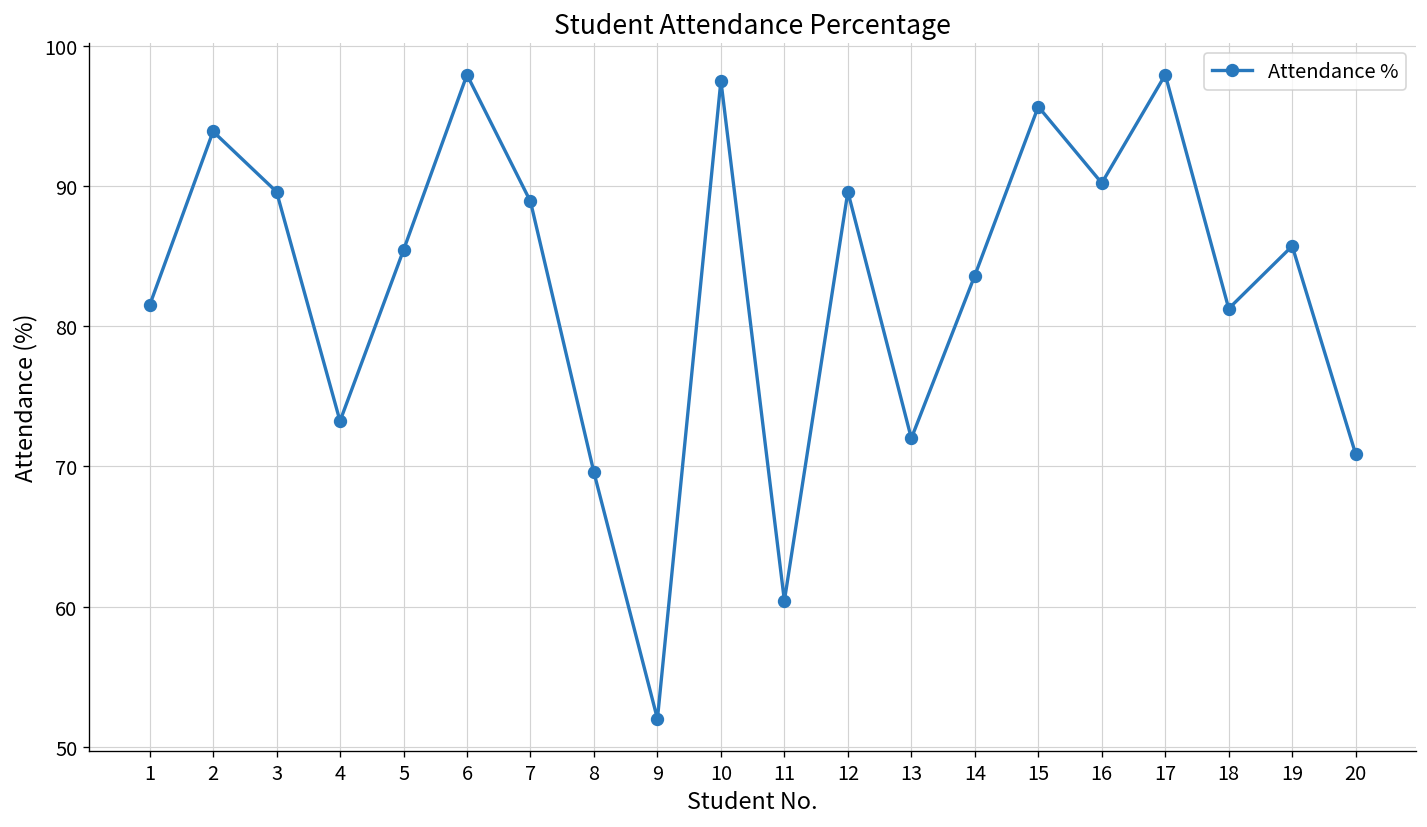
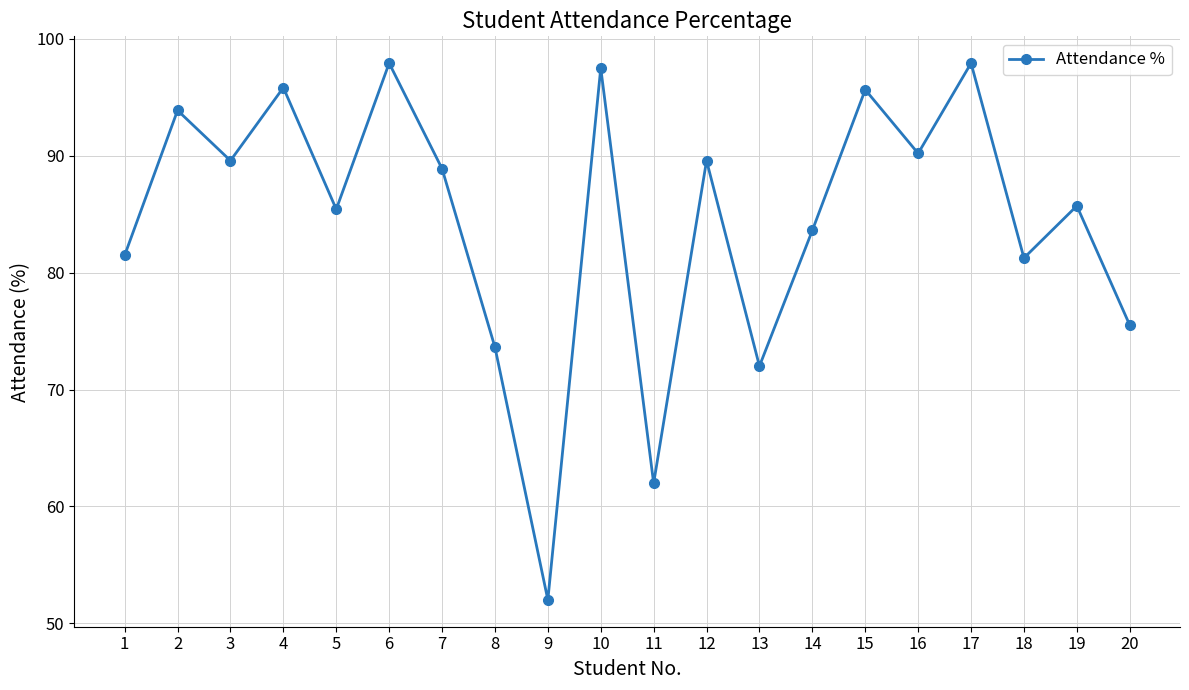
4: 73.2 -> 95.8
8: 69.6 -> 73.6
11: 60.4 -> 62.0
20: 70.9 -> 75.5
